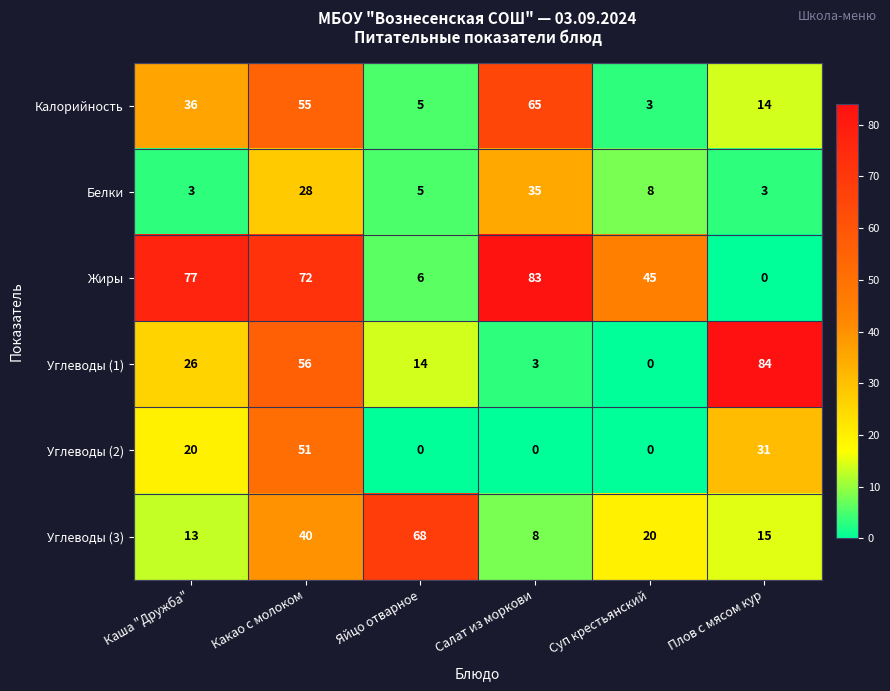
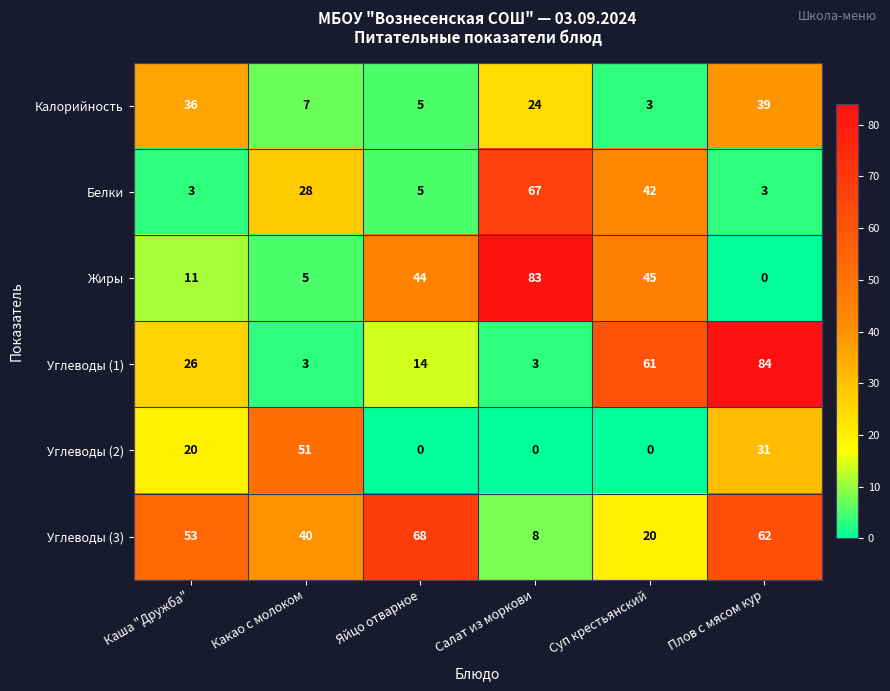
Калорийность, Какао с молоком: 55 -> 7
Калорийность, Салат из моркови: 65 -> 24
Калорийность, Плов с мясом кур: 14 -> 39
Белки, Салат из моркови: 35 -> 67
Белки, Суп крестьянский: 8 -> 42
Жиры, Каша "Дружба": 77 -> 11
Жиры, Какао с молоком: 72 -> 5
Жиры, Яйцо отварное: 6 -> 44
Углеводы (1), Какао с молоком: 56 -> 3
Углеводы (1), Суп крестьянский: 0 -> 61
Углеводы (3), Каша "Дружба": 13 -> 53
Углеводы (3), Плов с мясом кур: 15 -> 62
